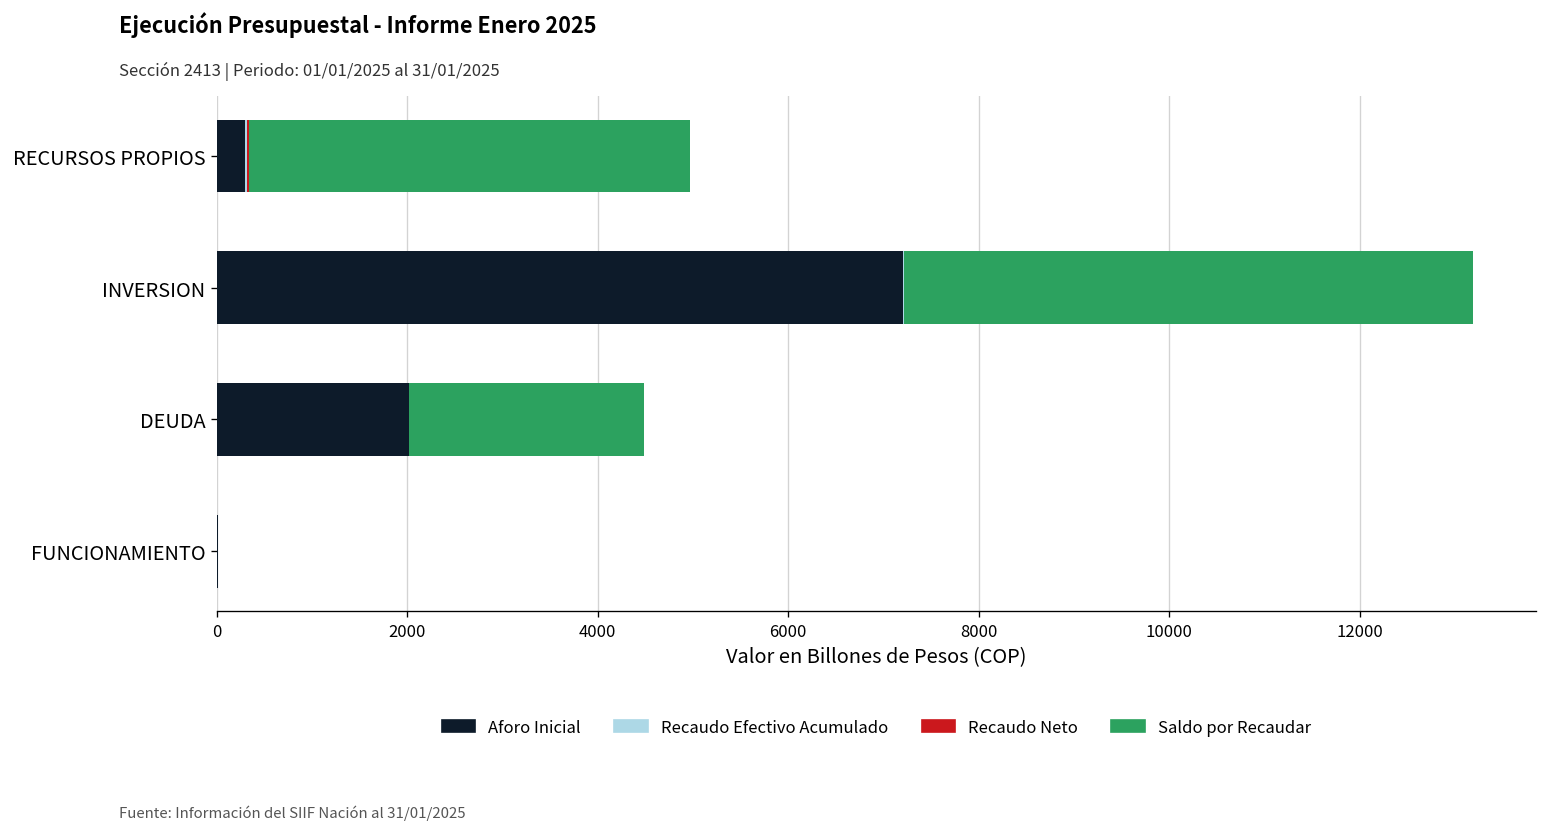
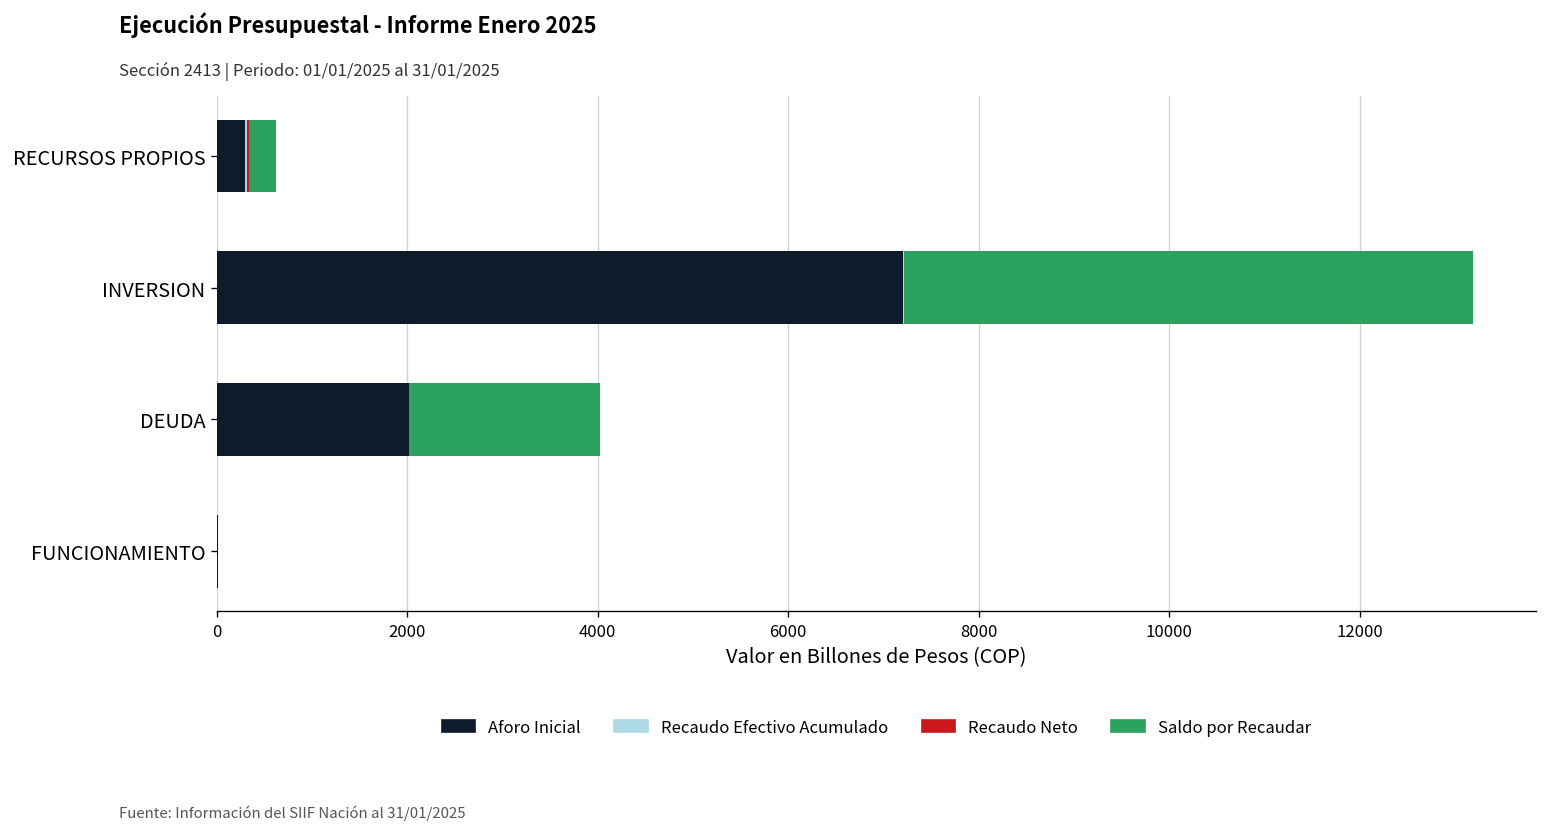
Saldo por Recaudar, RECURSOS PROPIOS: 4600 -> 300
Saldo por Recaudar, DEUDA: 2500 -> 2000
